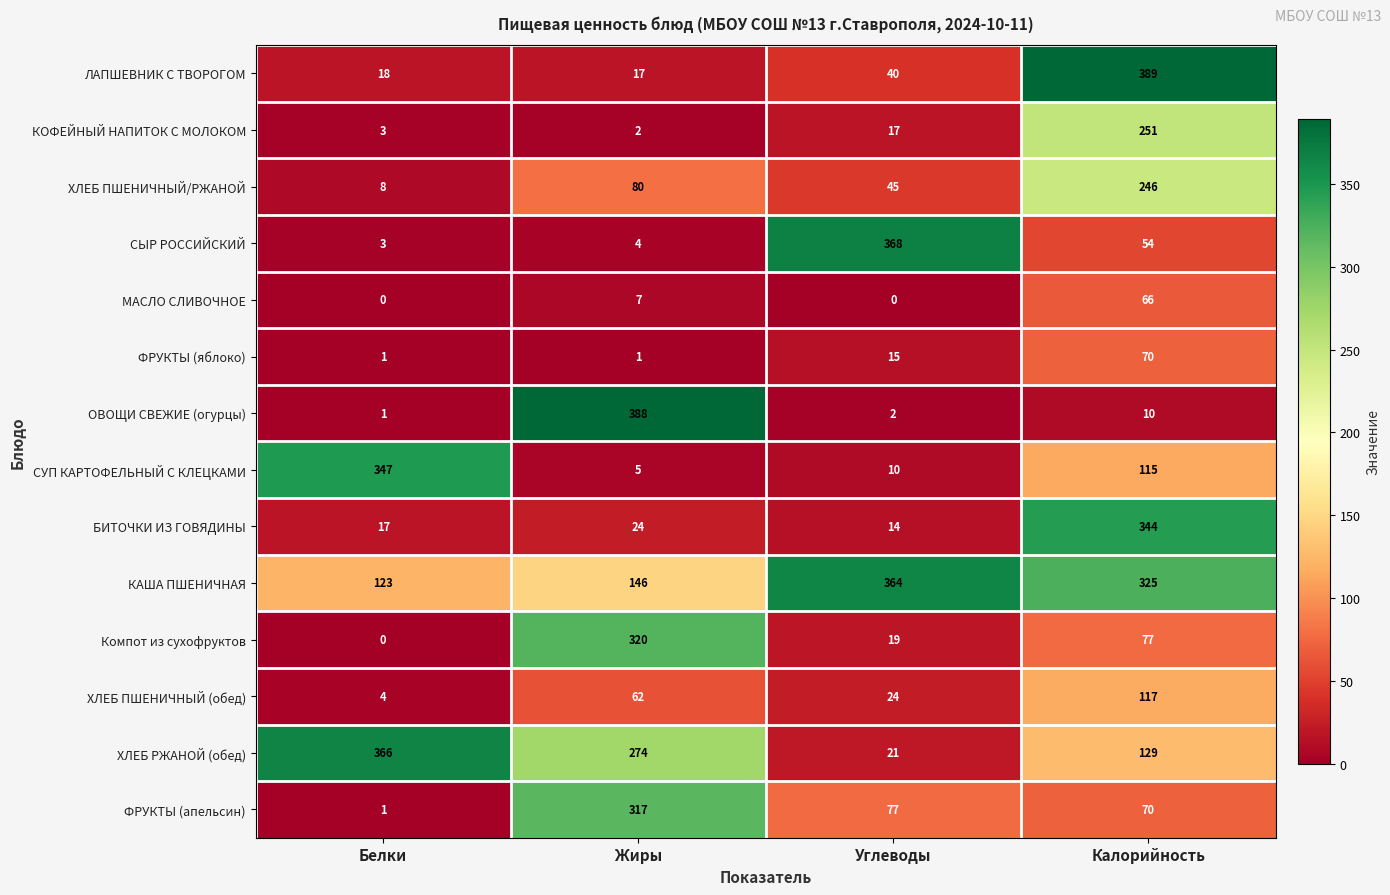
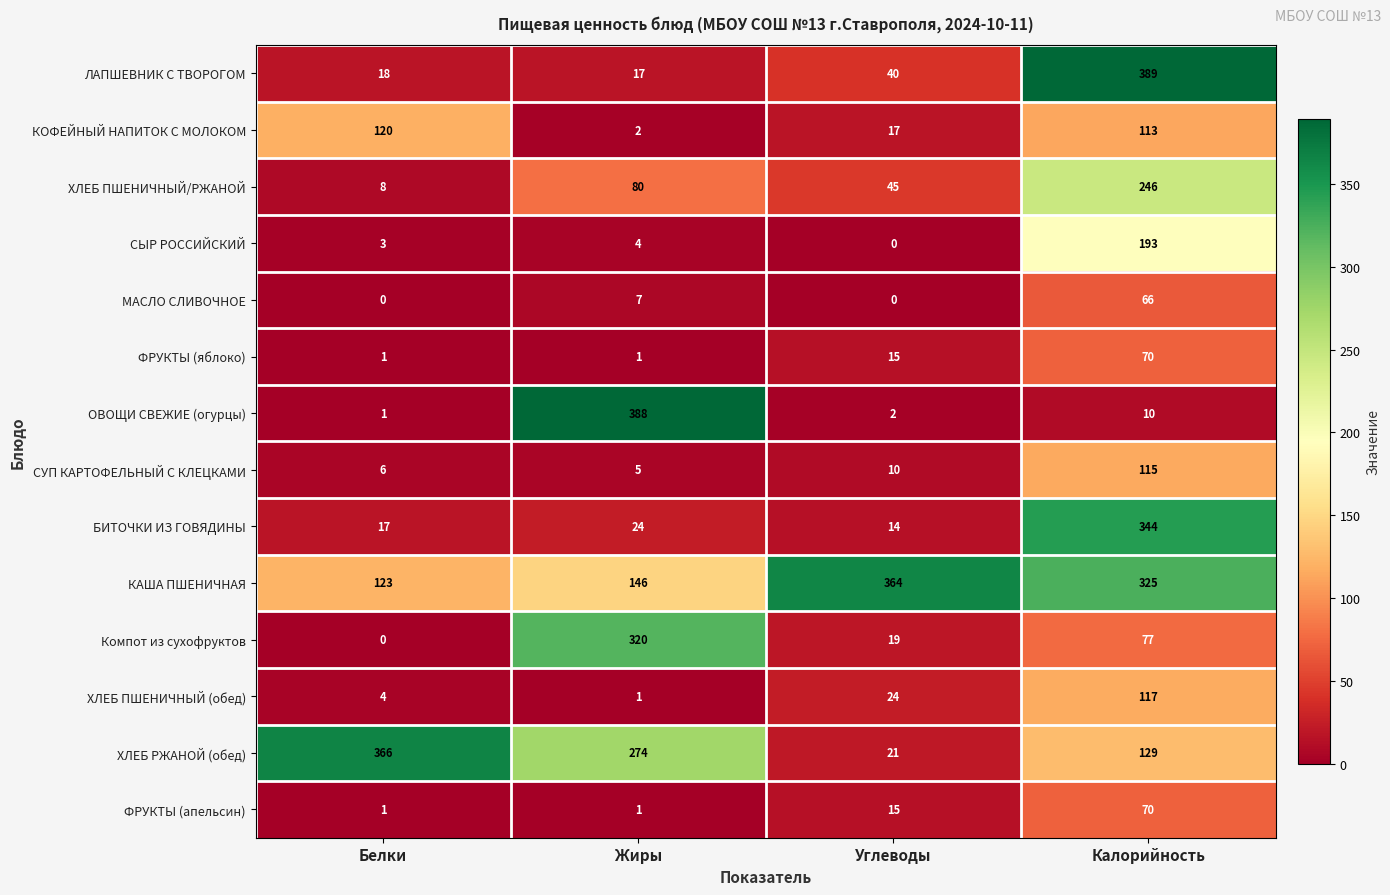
КОФЕЙНЫЙ НАПИТОК С МОЛОКОМ, Белки: 3 -> 120
КОФЕЙНЫЙ НАПИТОК С МОЛОКОМ, Калорийность: 251 -> 113
СЫР РОССИЙСКИЙ, Углеводы: 368 -> 0
СЫР РОССИЙСКИЙ, Калорийность: 54 -> 193
СУП КАРТОФЕЛЬНЫЙ С КЛЕЦКАМИ, Белки: 347 -> 6
ХЛЕБ ПШЕНИЧНЫЙ (обед), Жиры: 62 -> 1
ФРУКТЫ (апельсин), Жиры: 317 -> 1
ФРУКТЫ (апельсин), Углеводы: 77 -> 15
